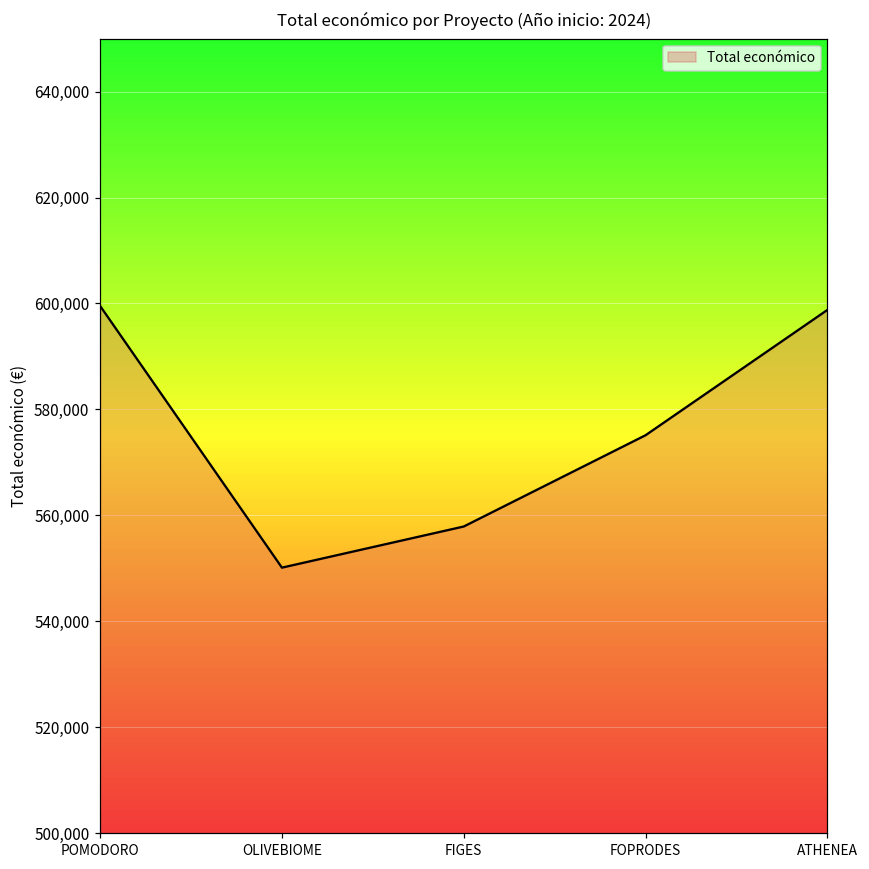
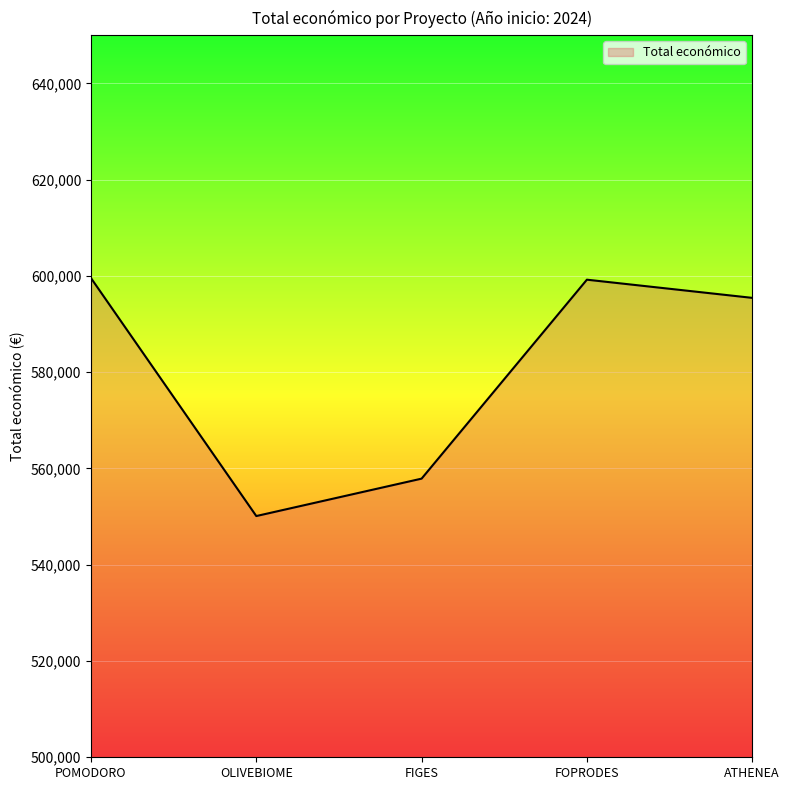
FOPRODES: 575,000 -> 599,000
ATHENEA: 599,000 -> 595,000
